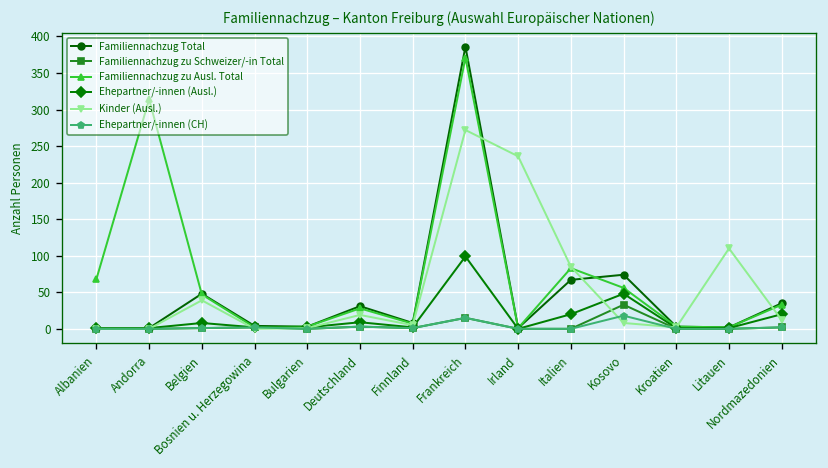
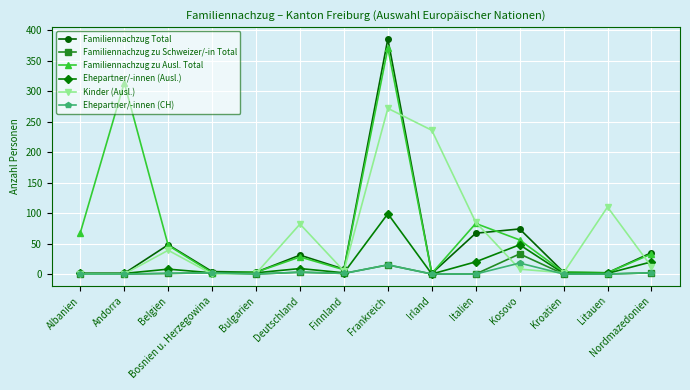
Kinder (Ausl.), Deutschland: 20 -> 80
